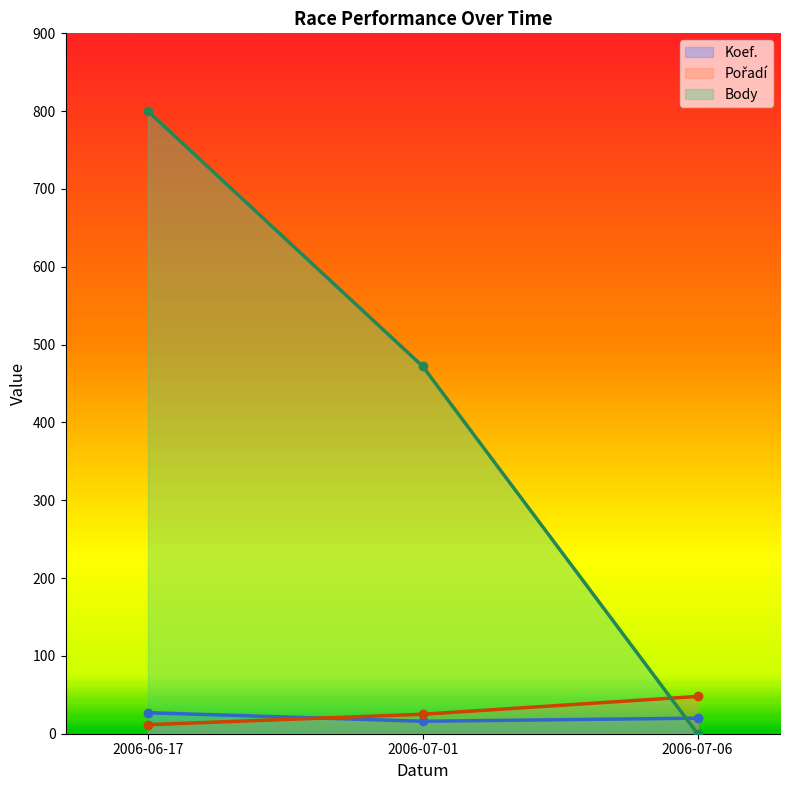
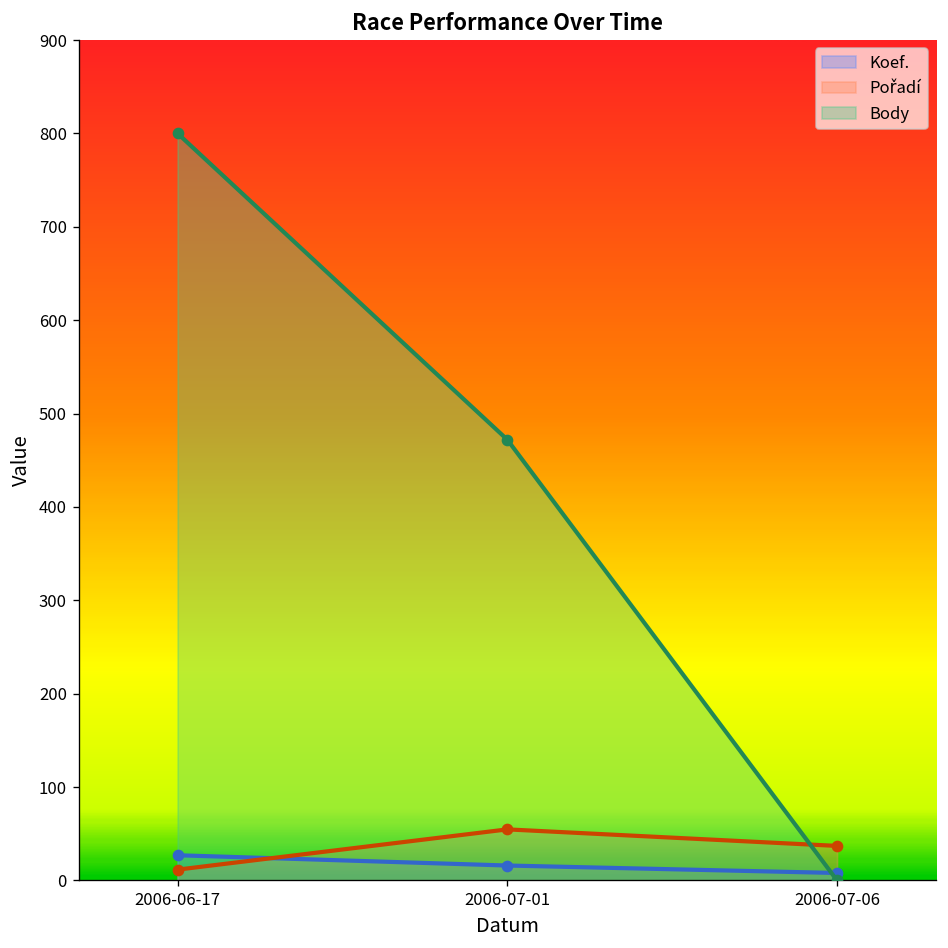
Pořadí, 2006-07-01: 30 -> 50
Koef., 2006-07-06: 20 -> 10
Pořadí, 2006-07-06: 50 -> 40
